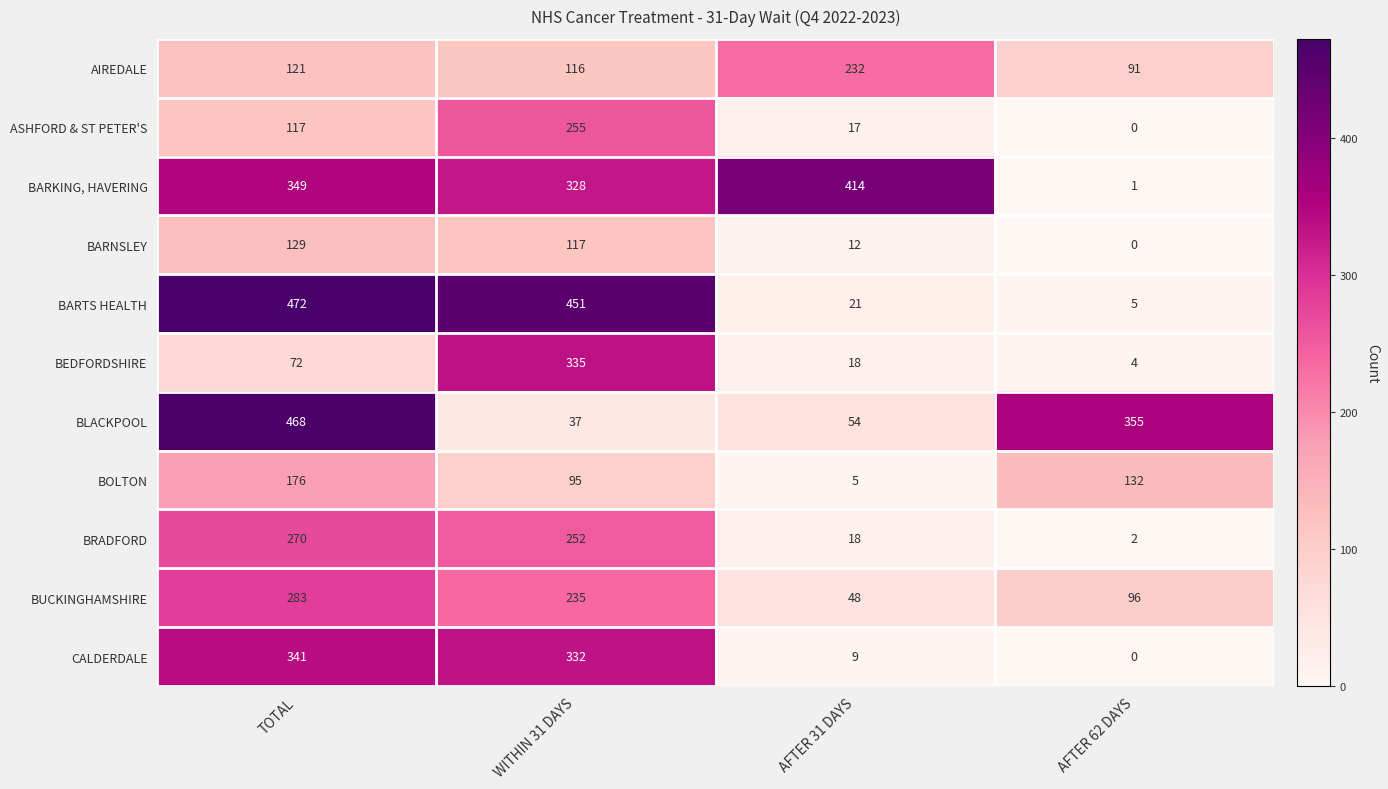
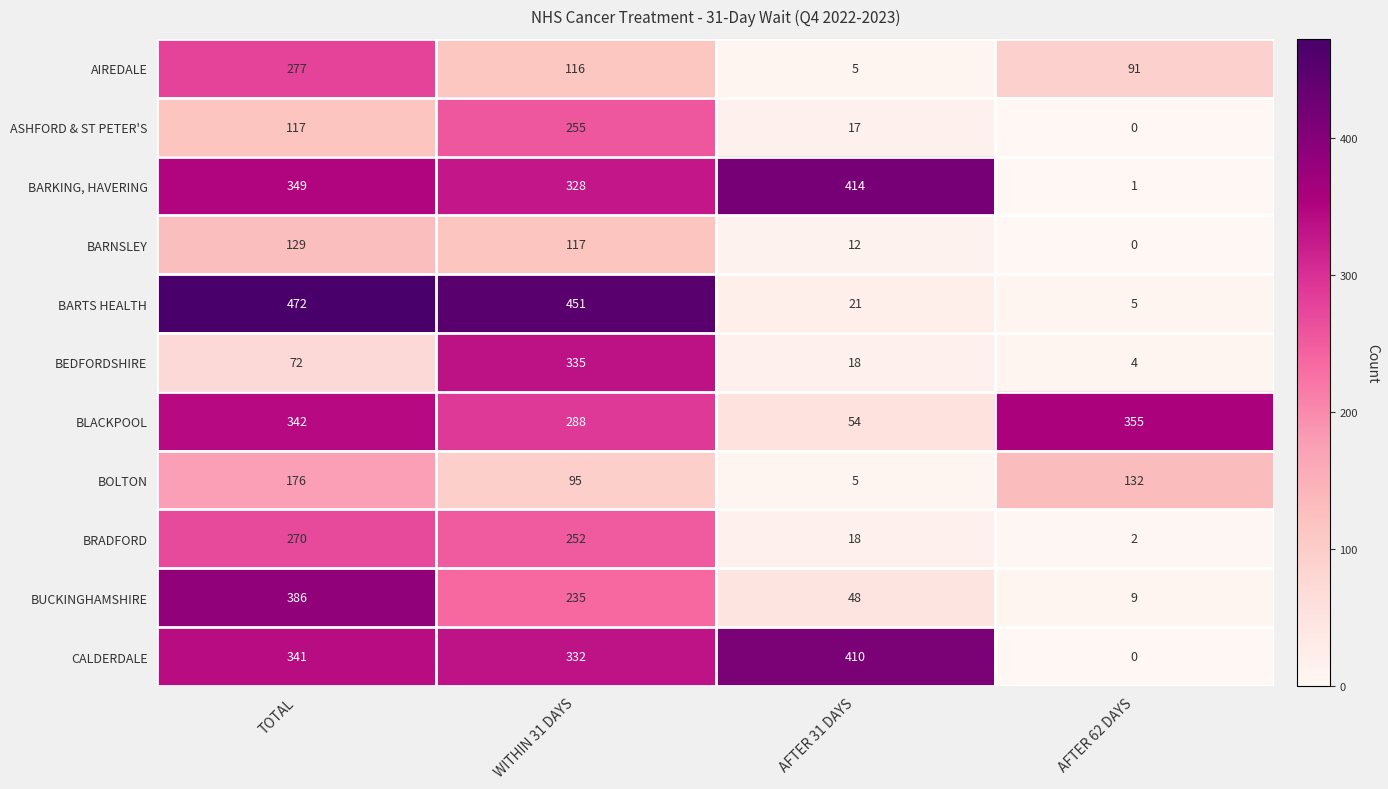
AIREDALE, TOTAL: 121 -> 277
AIREDALE, AFTER 31 DAYS: 232 -> 5
BLACKPOOL, TOTAL: 468 -> 342
BLACKPOOL, WITHIN 31 DAYS: 37 -> 288
BUCKINGHAMSHIRE, TOTAL: 283 -> 386
BUCKINGHAMSHIRE, AFTER 62 DAYS: 96 -> 9
CALDERDALE, AFTER 31 DAYS: 9 -> 410
